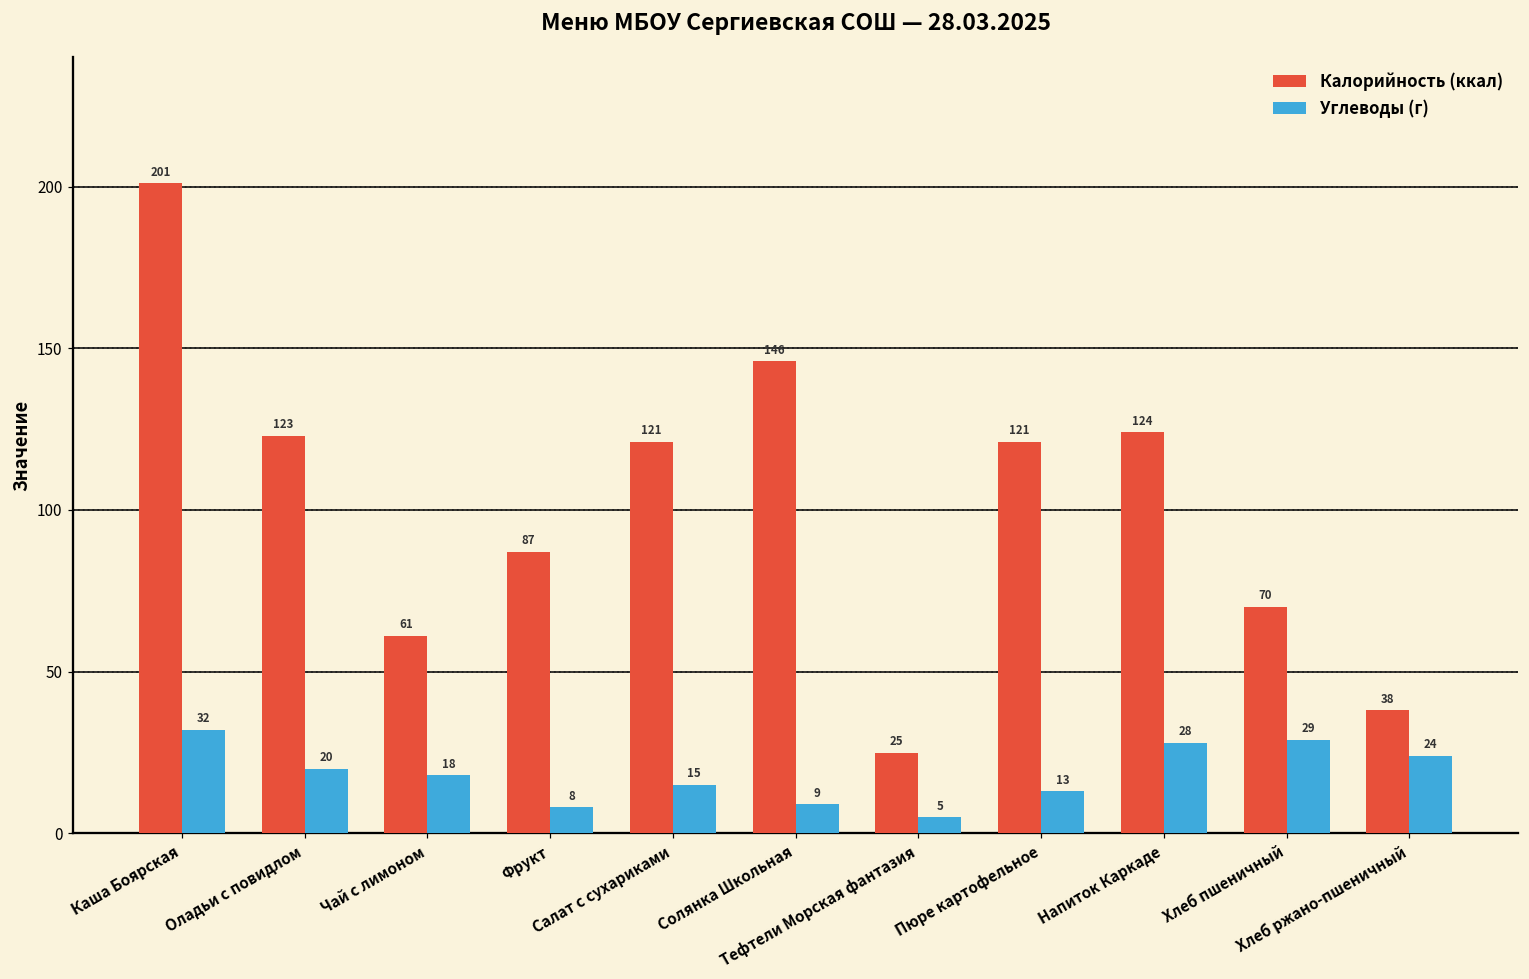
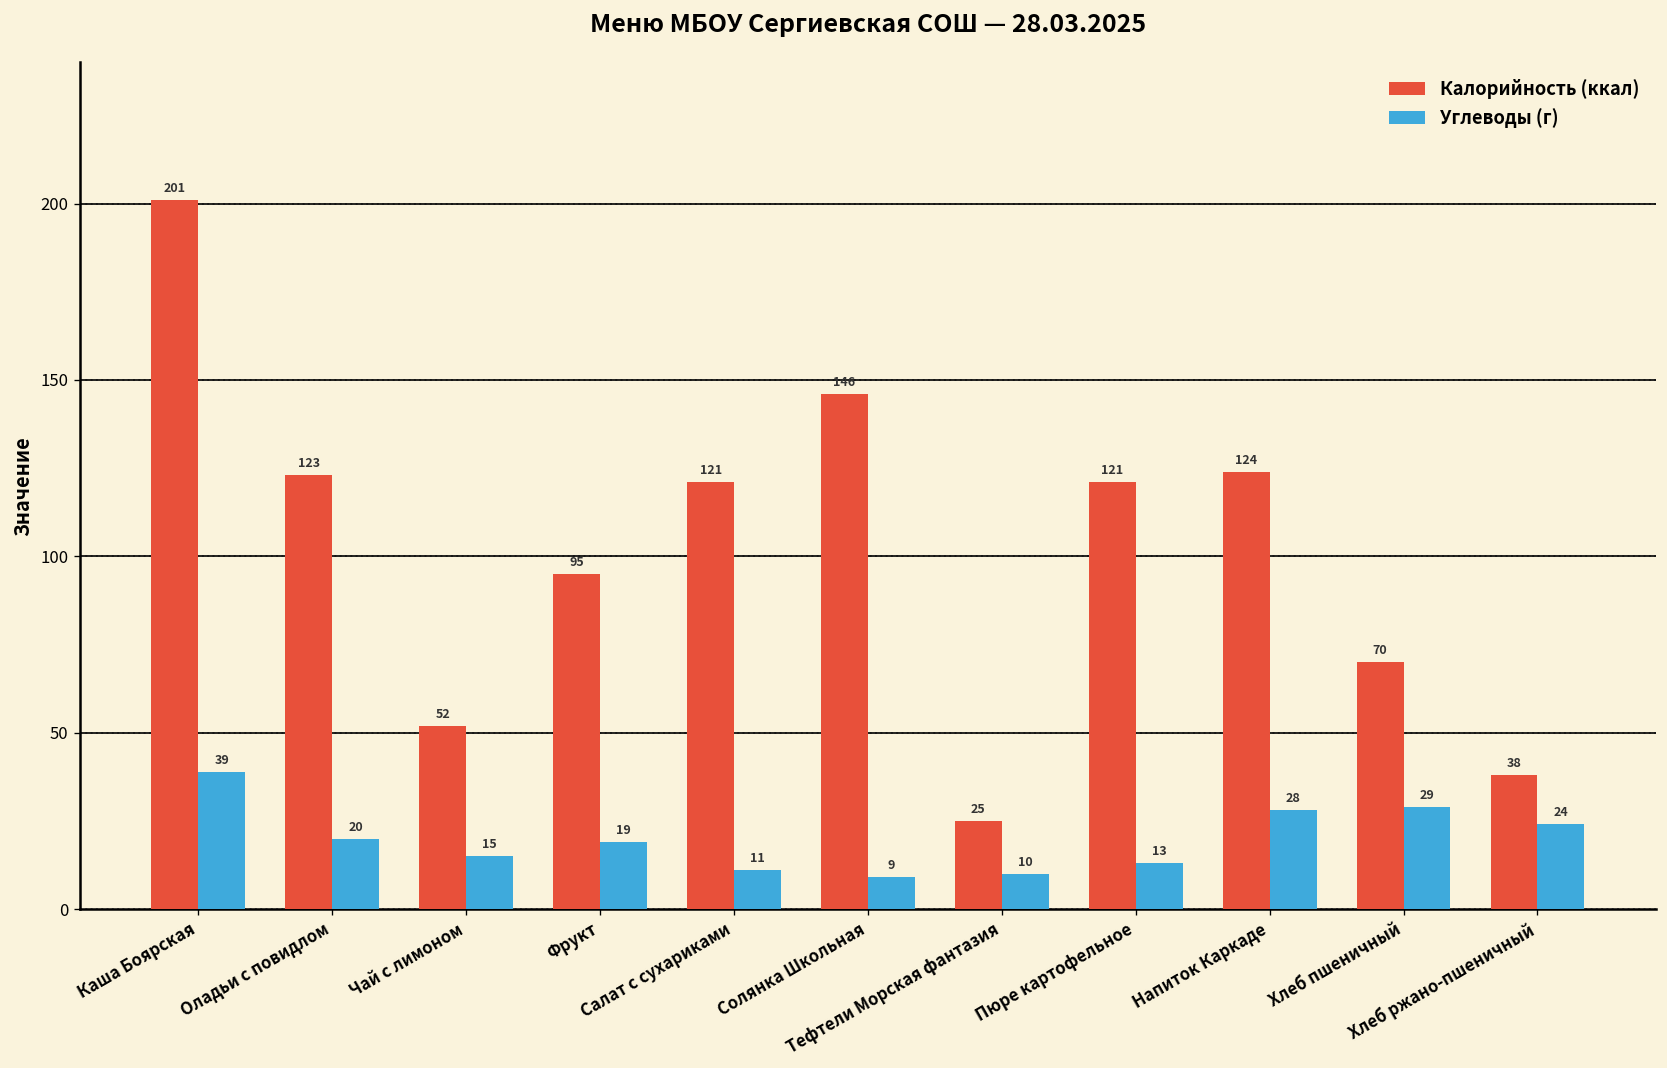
Углеводы (г), Каша Боярская: 32 -> 39
Калорийность (ккал), Чай с лимоном: 61 -> 52
Углеводы (г), Чай с лимоном: 18 -> 15
Калорийность (ккал), Фрукт: 87 -> 95
Углеводы (г), Фрукт: 8 -> 19
Углеводы (г), Салат с сухариками: 15 -> 11
Углеводы (г), Тефтели Морская фантазия: 5 -> 10
